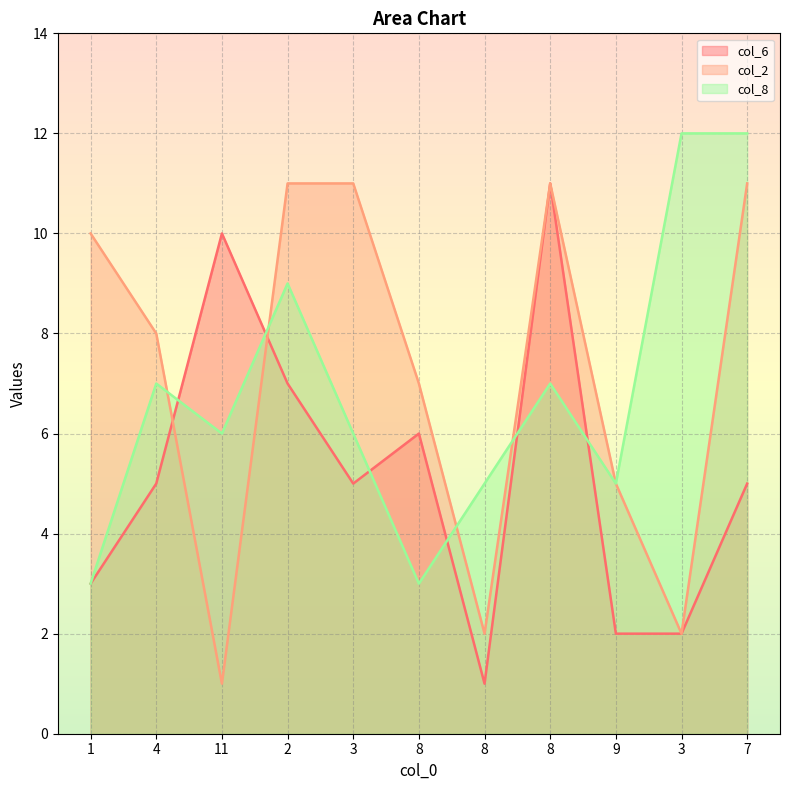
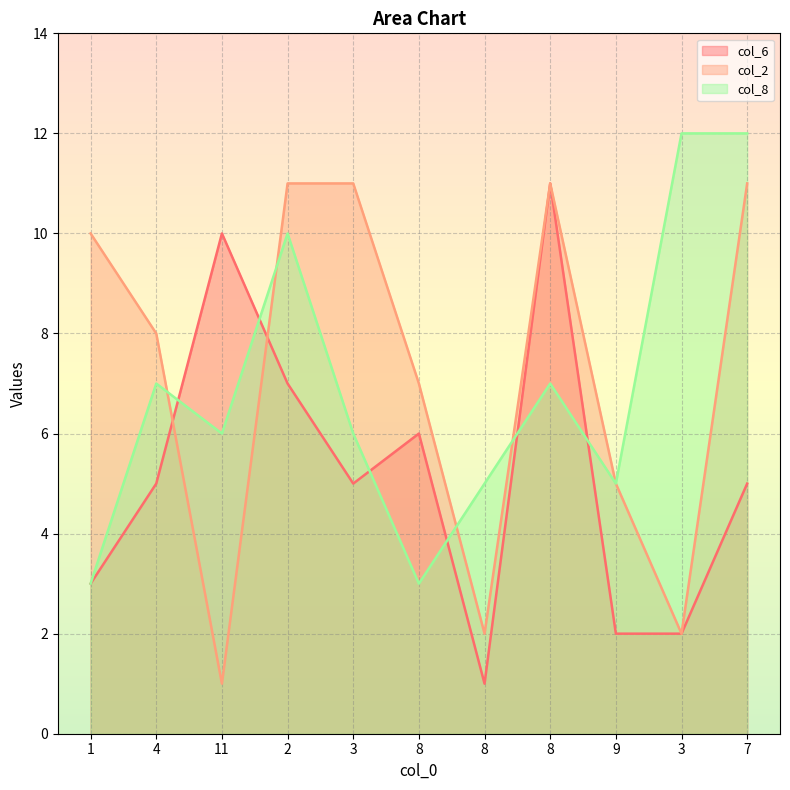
col_8, 2: 9 -> 10
